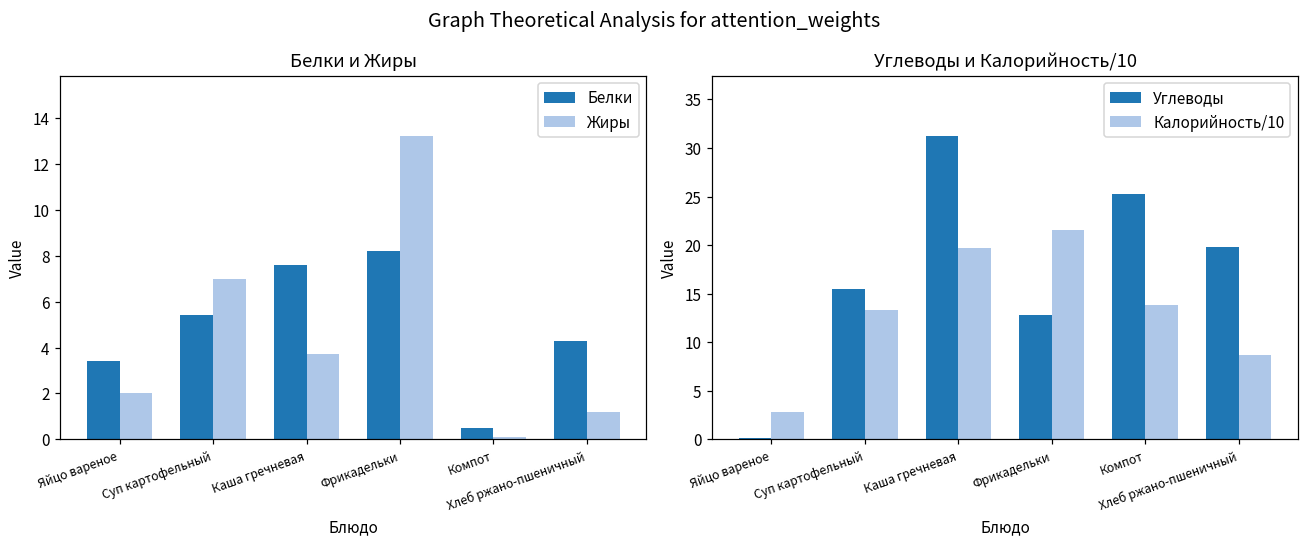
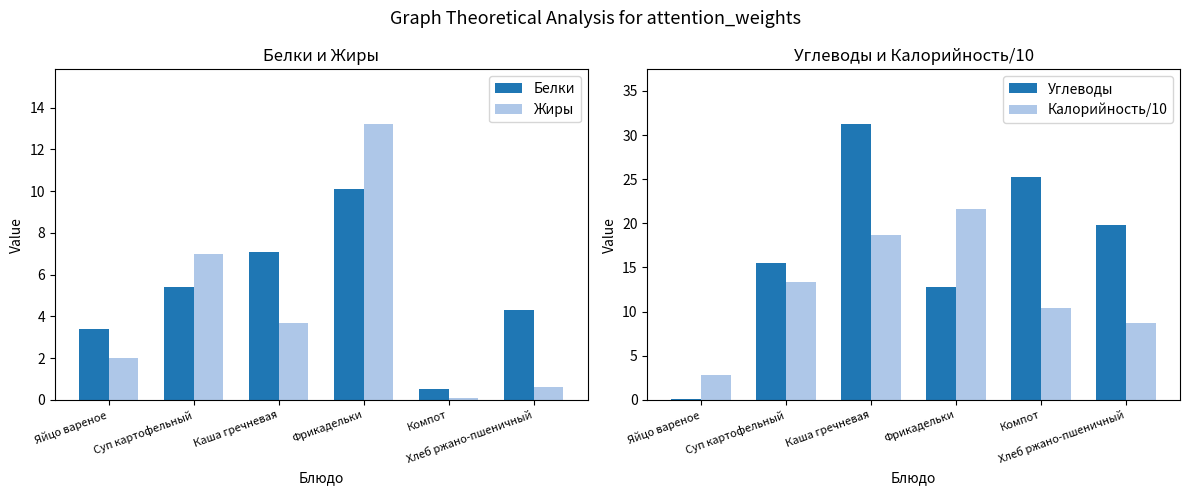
Белки и Жиры, Белки, Каша гречневая: 7.6 -> 7.1
Белки и Жиры, Белки, Фрикадельки: 8.2 -> 10.1
Белки и Жиры, Жиры, Хлеб ржано-пшеничный: 1.2 -> 0.6
Углеводы и Калорийность/10, Калорийность/10, Каша гречневая: 20 -> 19
Углеводы и Калорийность/10, Калорийность/10, Компот: 14 -> 10
